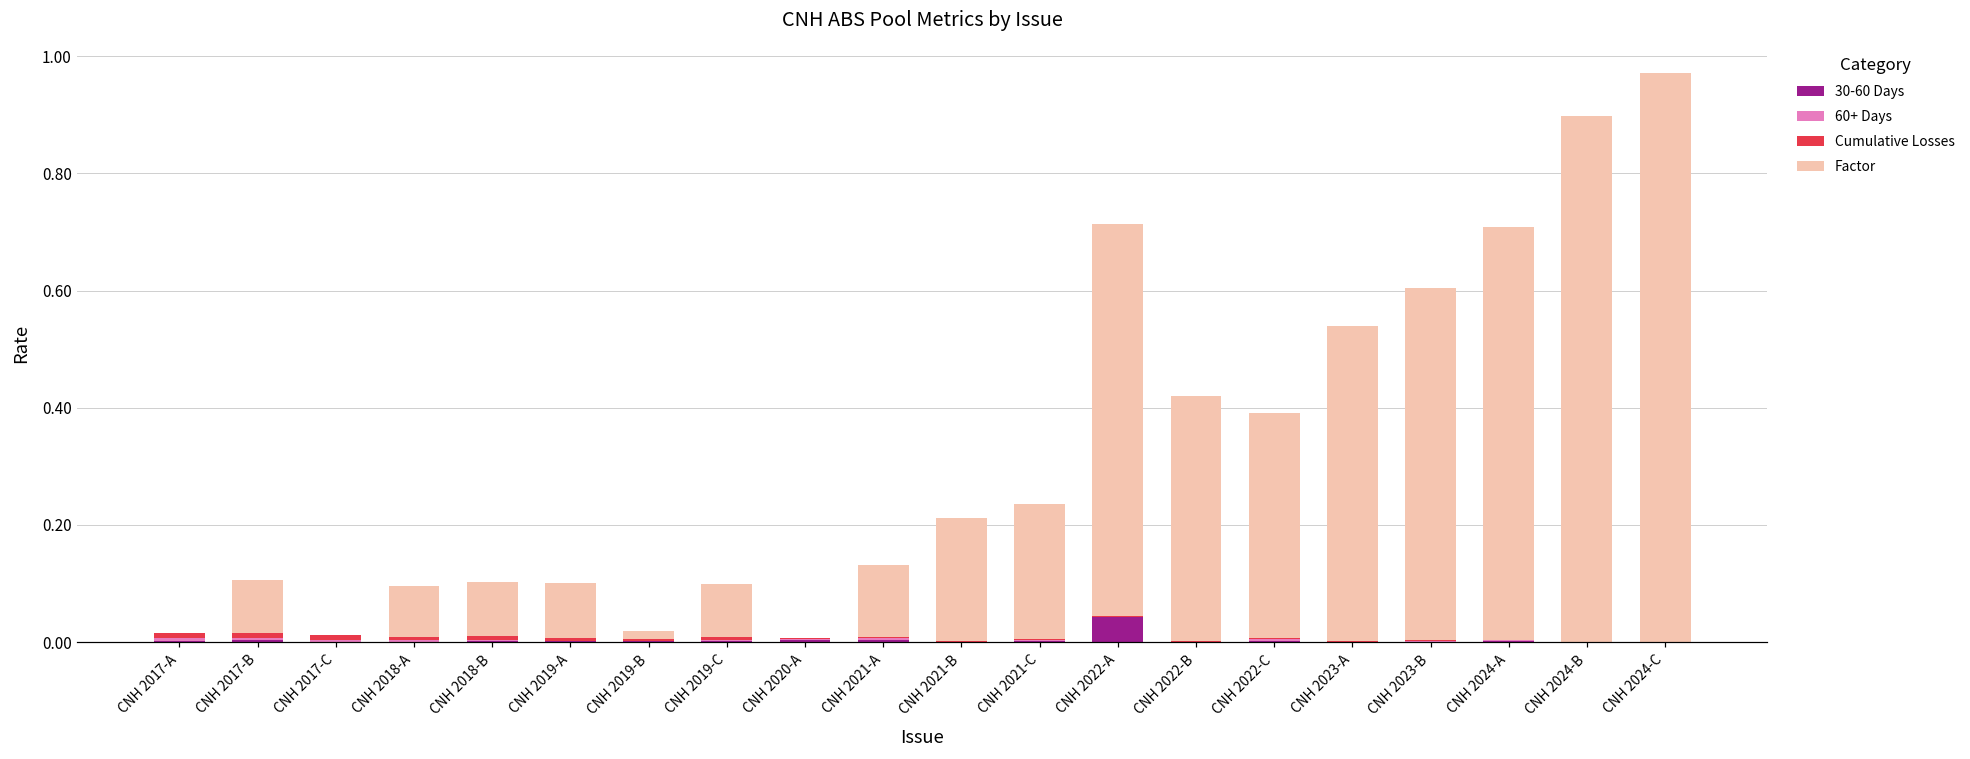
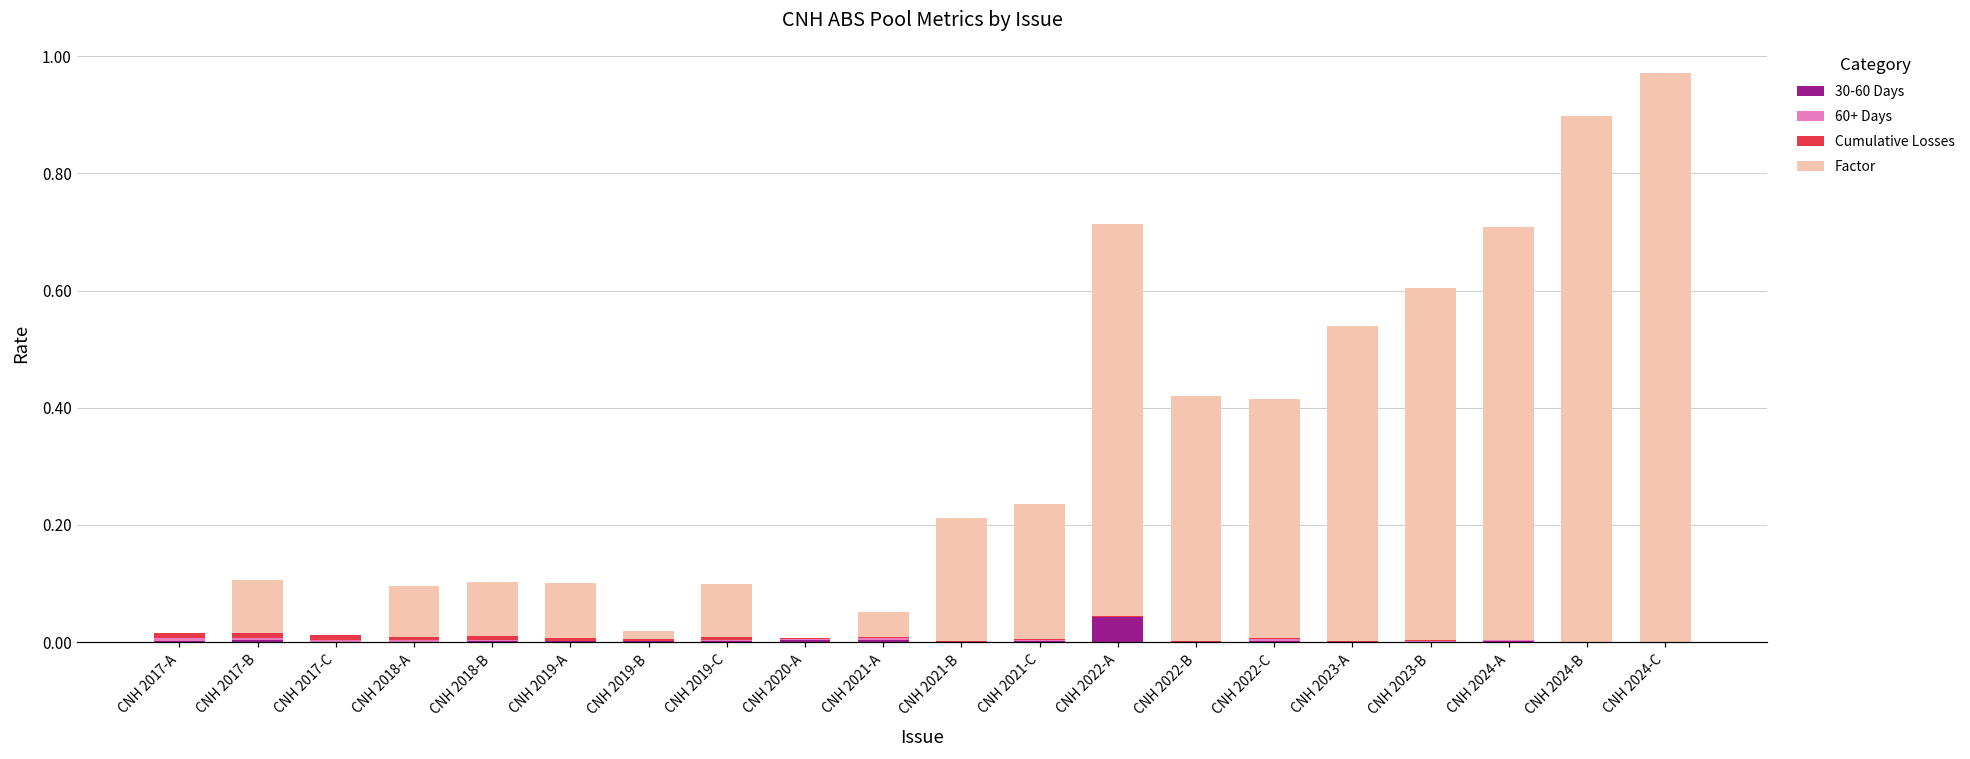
Factor, CNH 2021-A: 0.12 -> 0.04
Factor, CNH 2022-C: 0.38 -> 0.41
